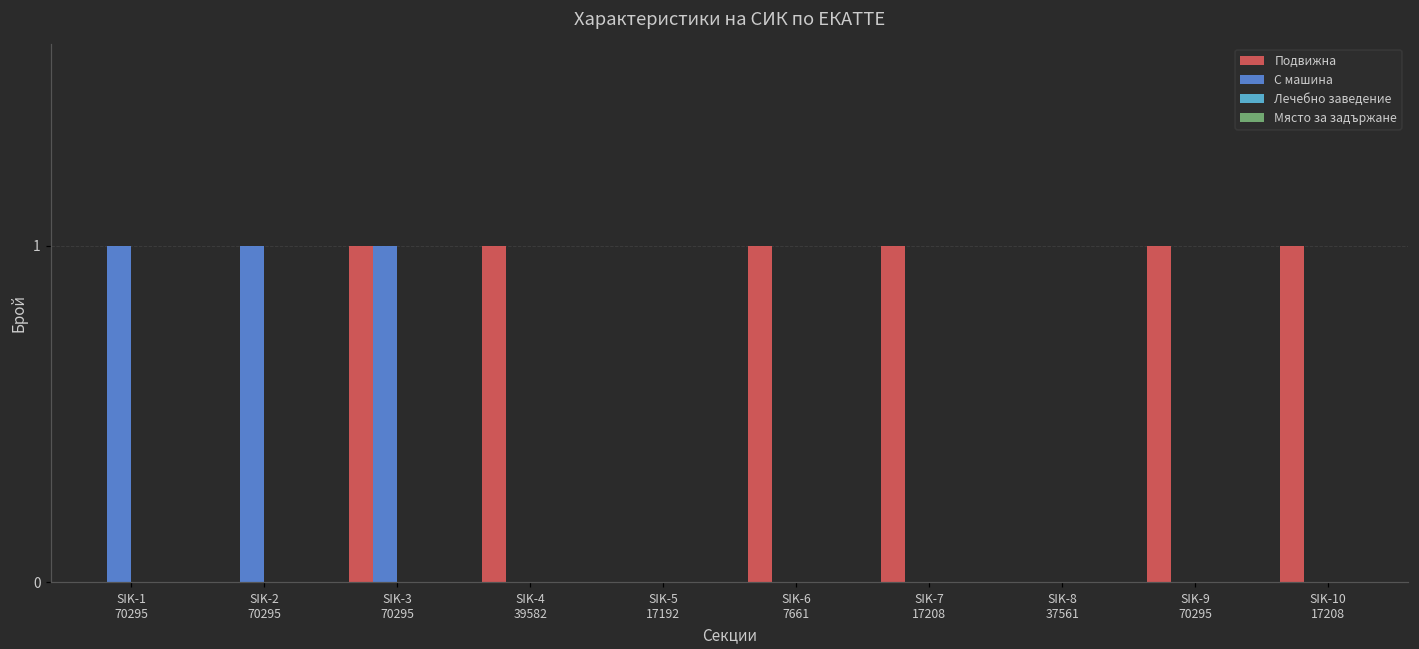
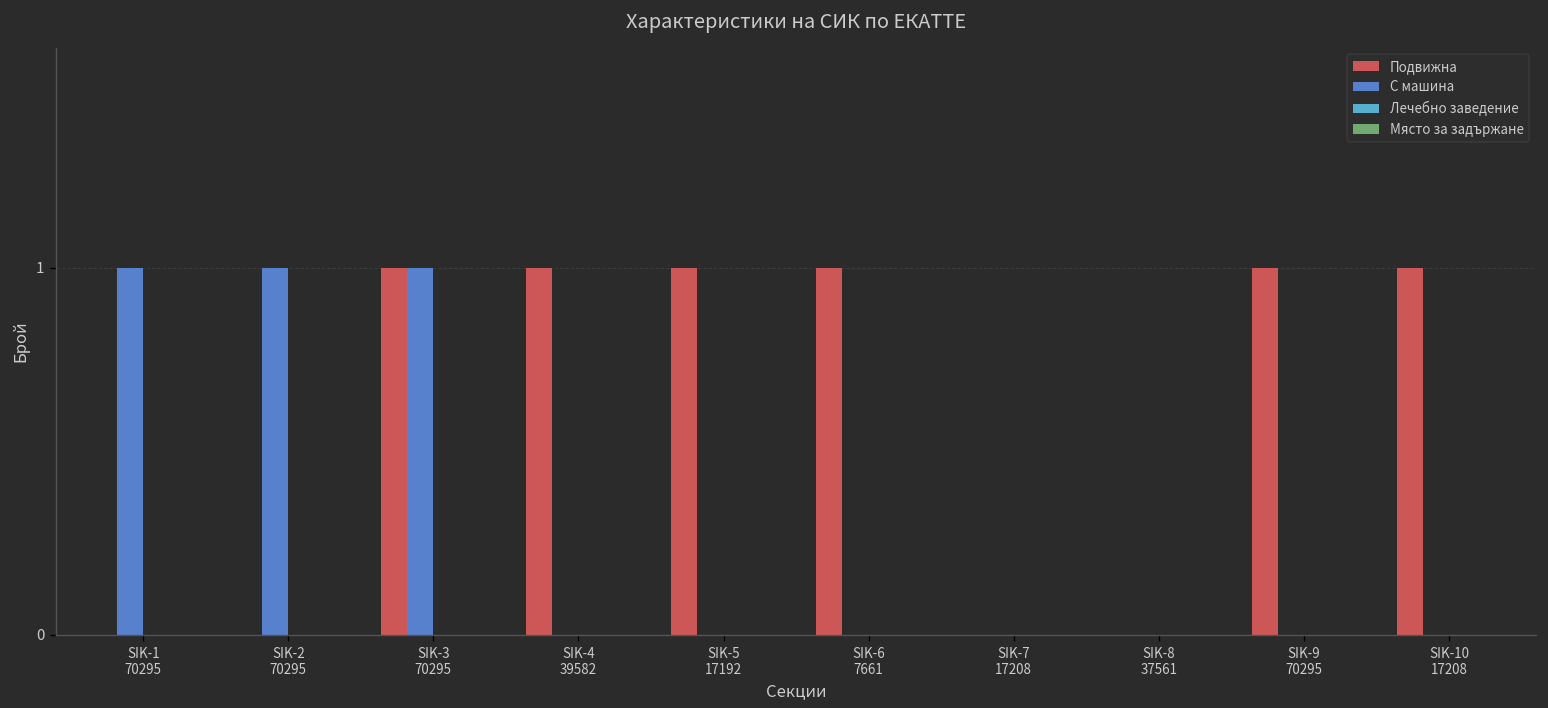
Подвижна, SIK-5 17192: 0 -> 1
Подвижна, SIK-7 17208: 1 -> 0
